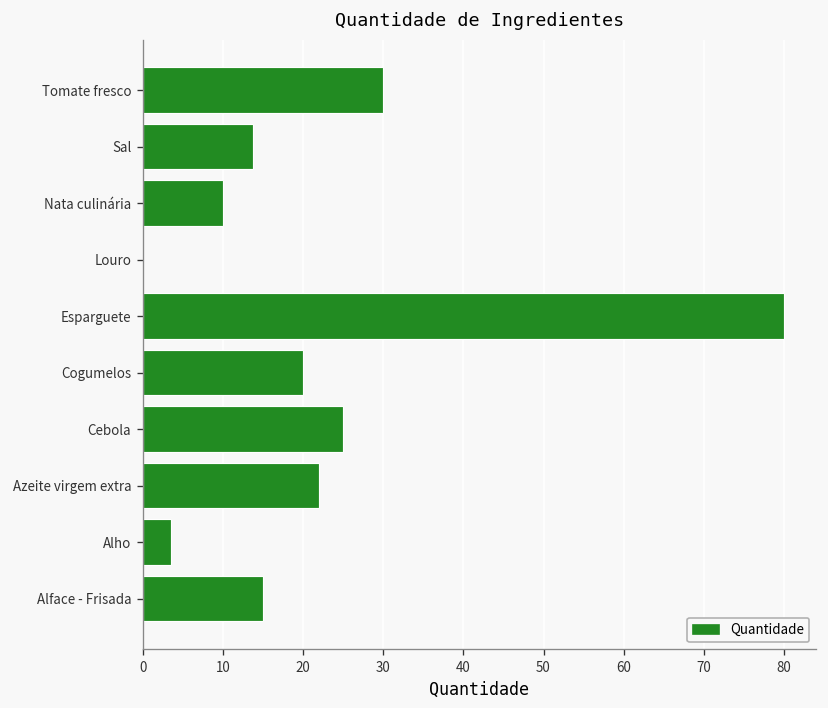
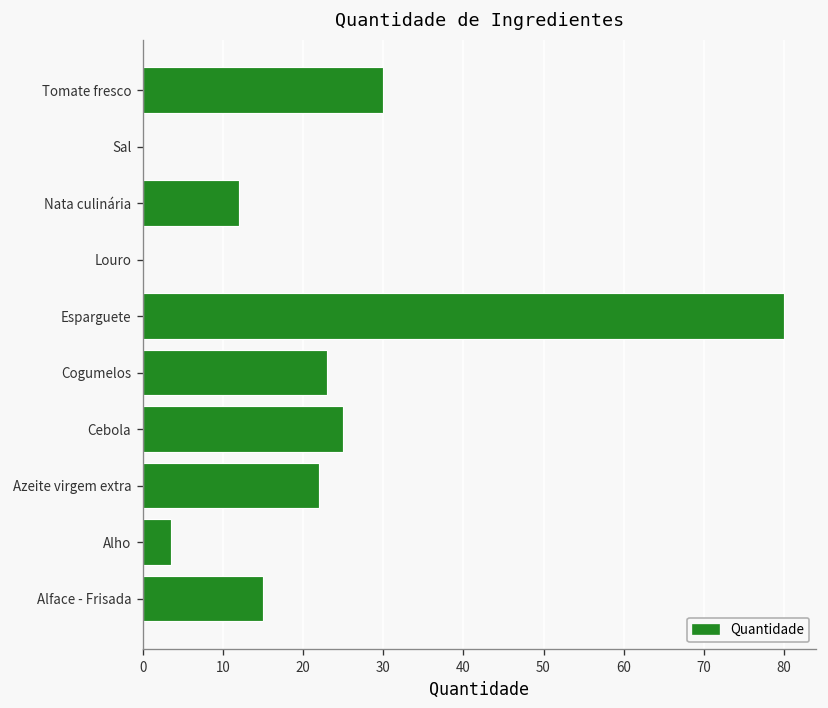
Sal: 14 -> 0
Nata culinária: 10 -> 12
Cogumelos: 20 -> 23
